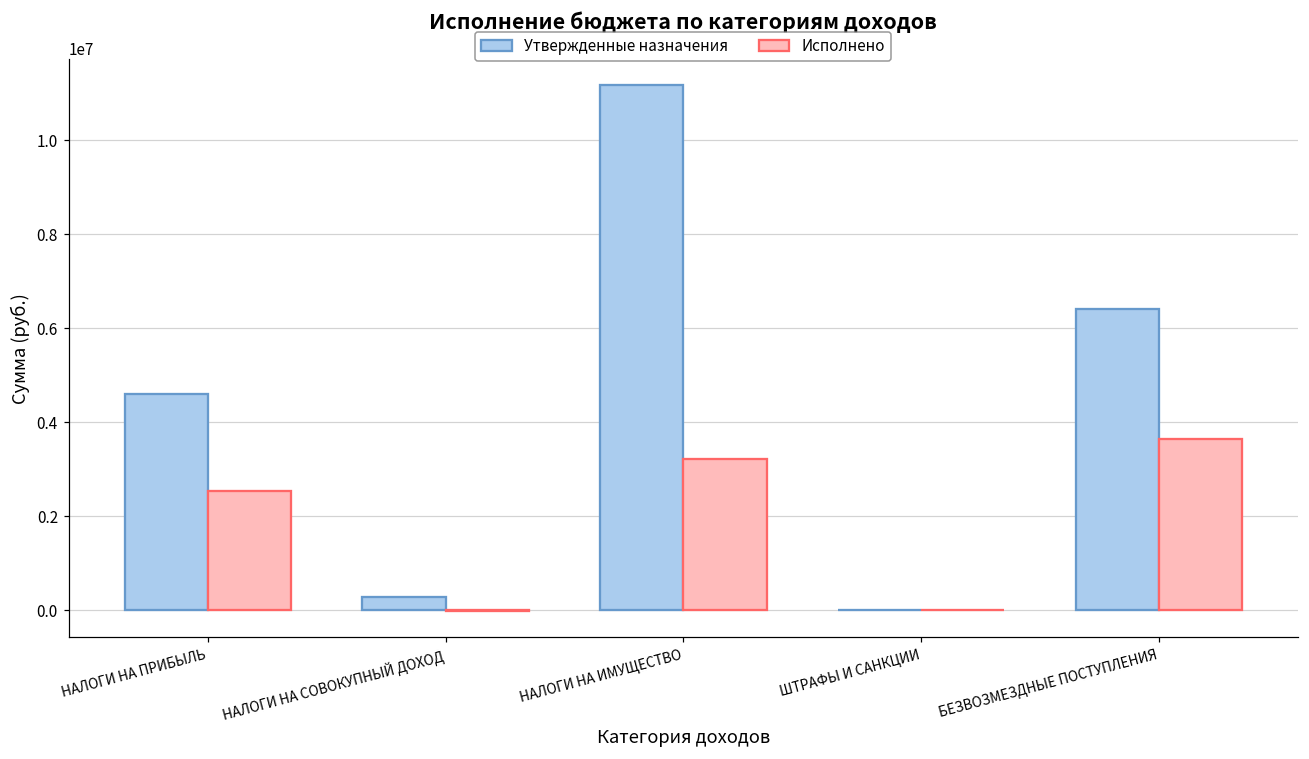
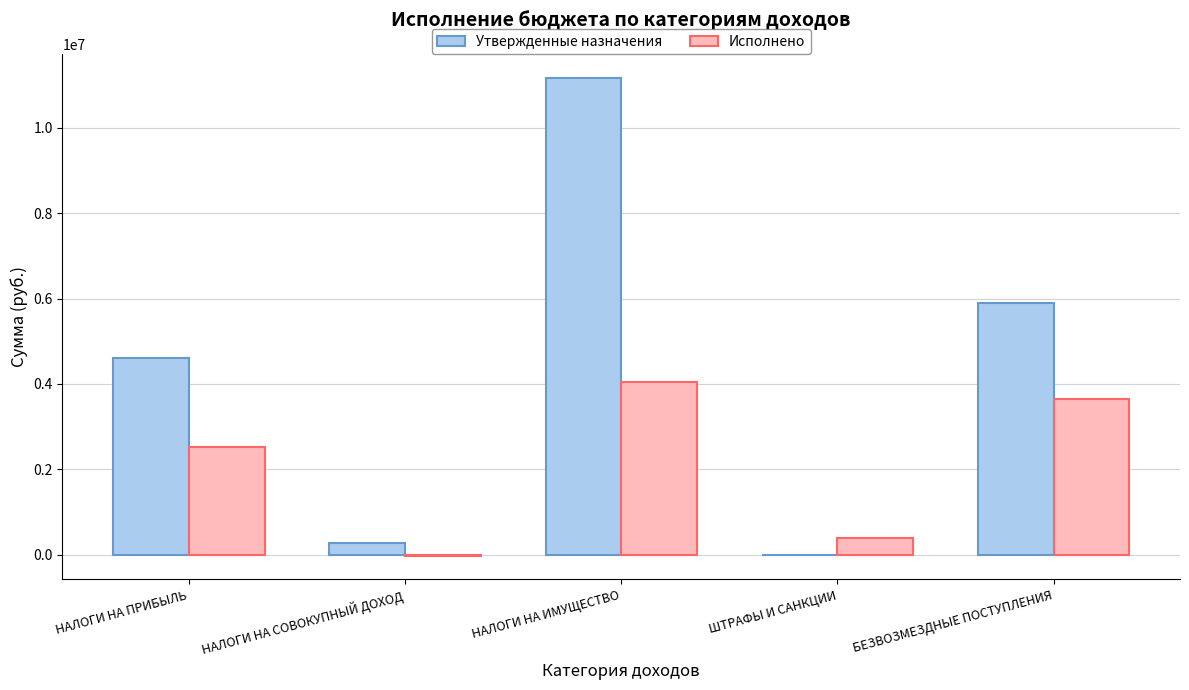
Исполнено, НАЛОГИ НА ИМУЩЕСТВО: 3200000 -> 4100000
Исполнено, ШТРАФЫ И САНКЦИИ: 0 -> 400000
Утвержденные назначения, БЕЗВОЗМЕЗДНЫЕ ПОСТУПЛЕНИЯ: 6400000 -> 5900000
